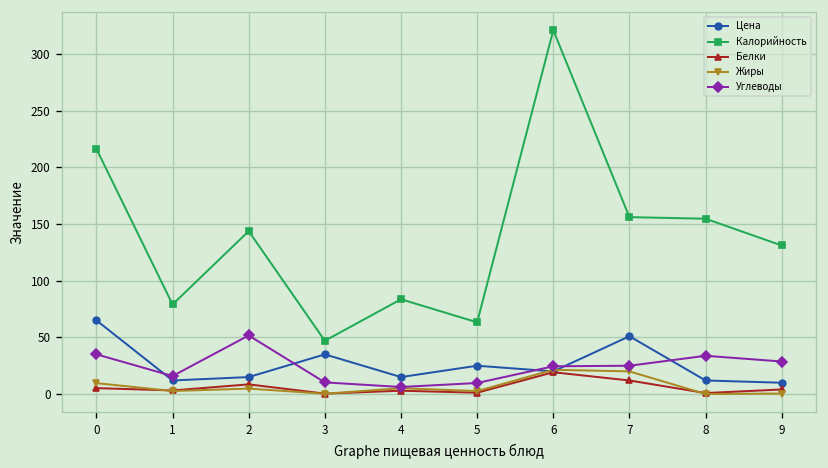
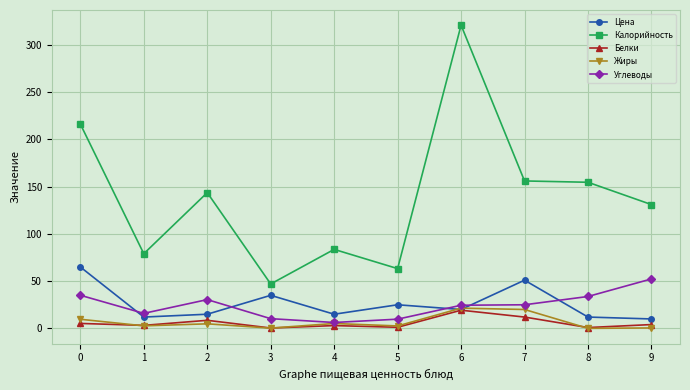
Углеводы, 2: 50 -> 30
Углеводы, 9: 30 -> 50
